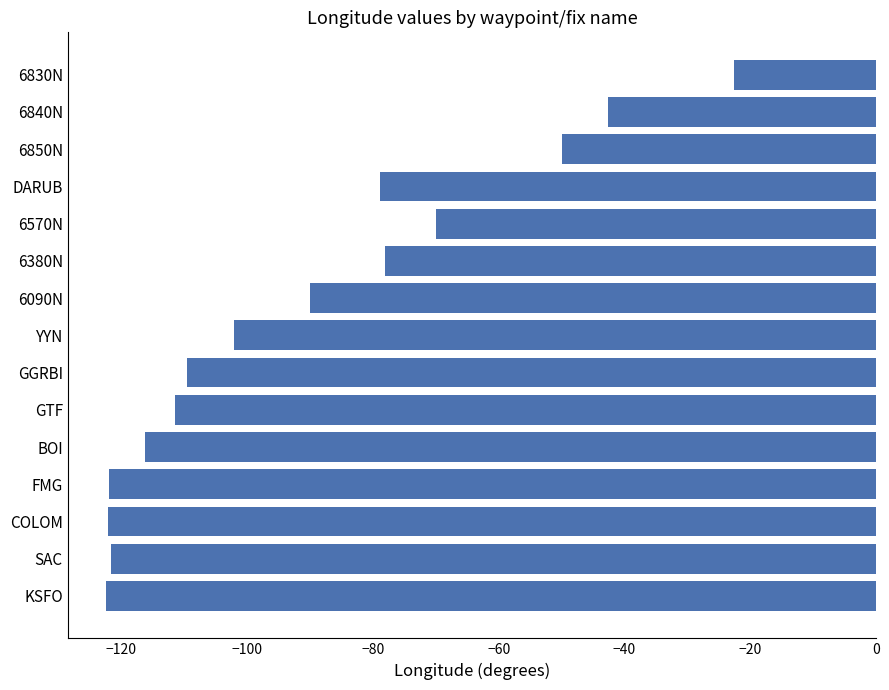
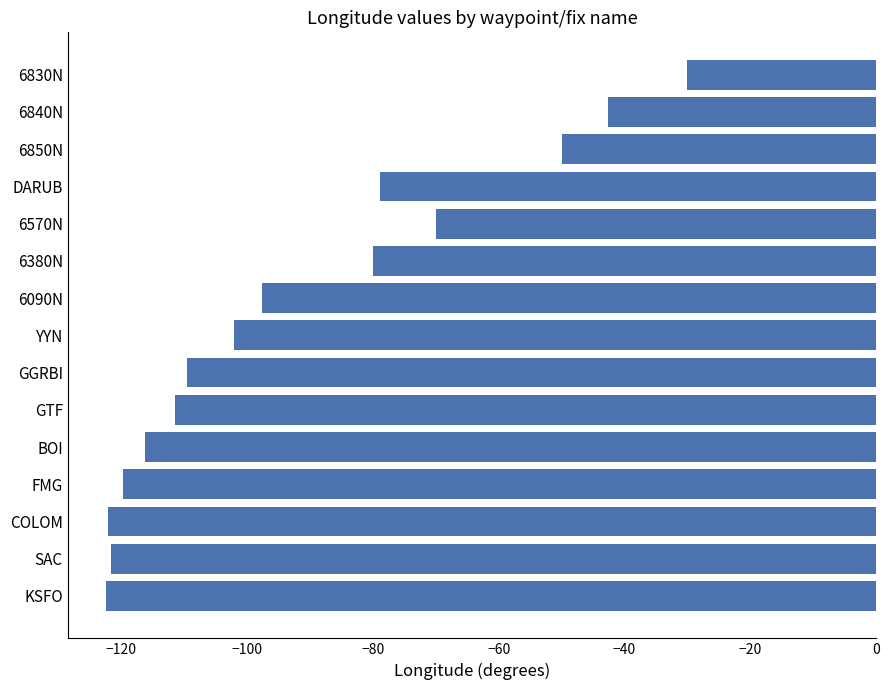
6830N: -23 -> -30
6380N: -78 -> -80
6090N: -90 -> -98
FMG: -122 -> -120
